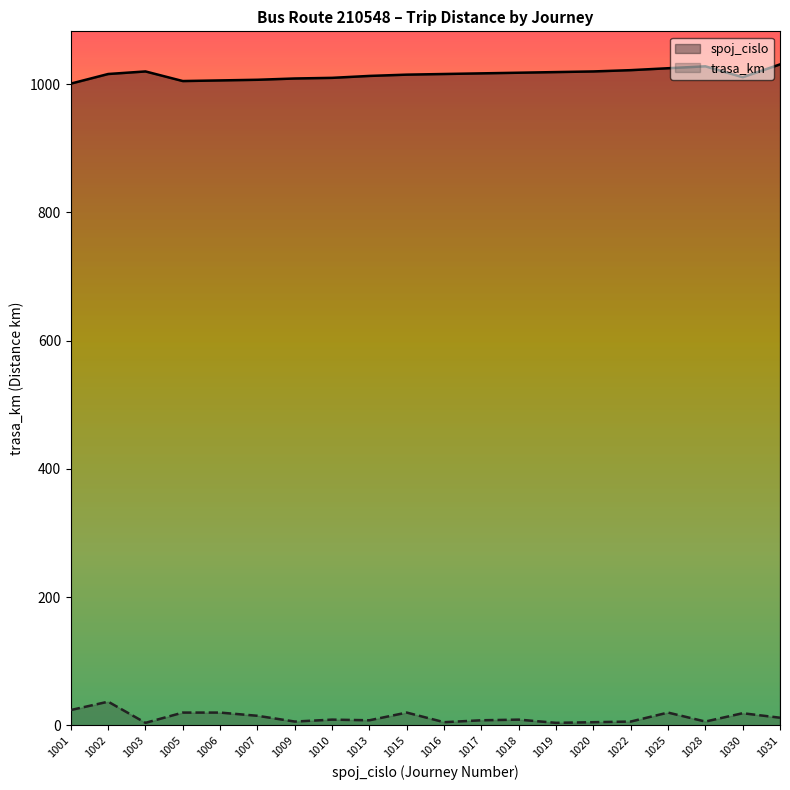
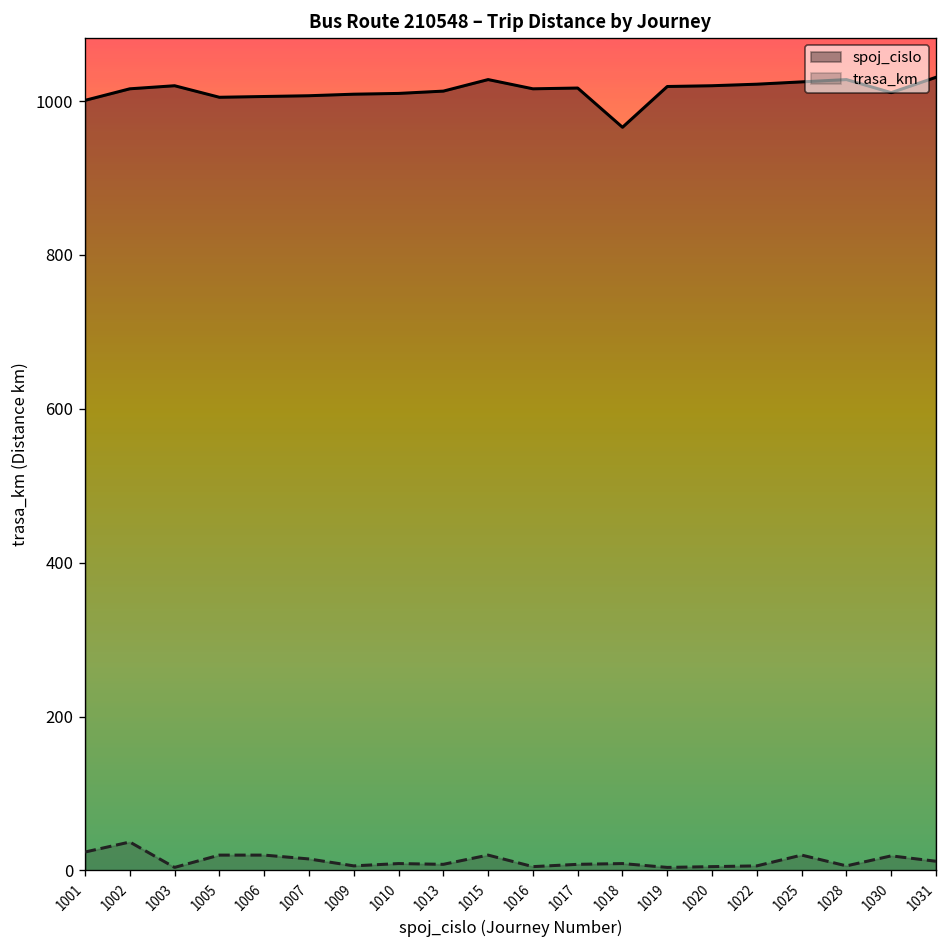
spoj_cislo, 1015: 1020 -> 1030
spoj_cislo, 1018: 1020 -> 970
